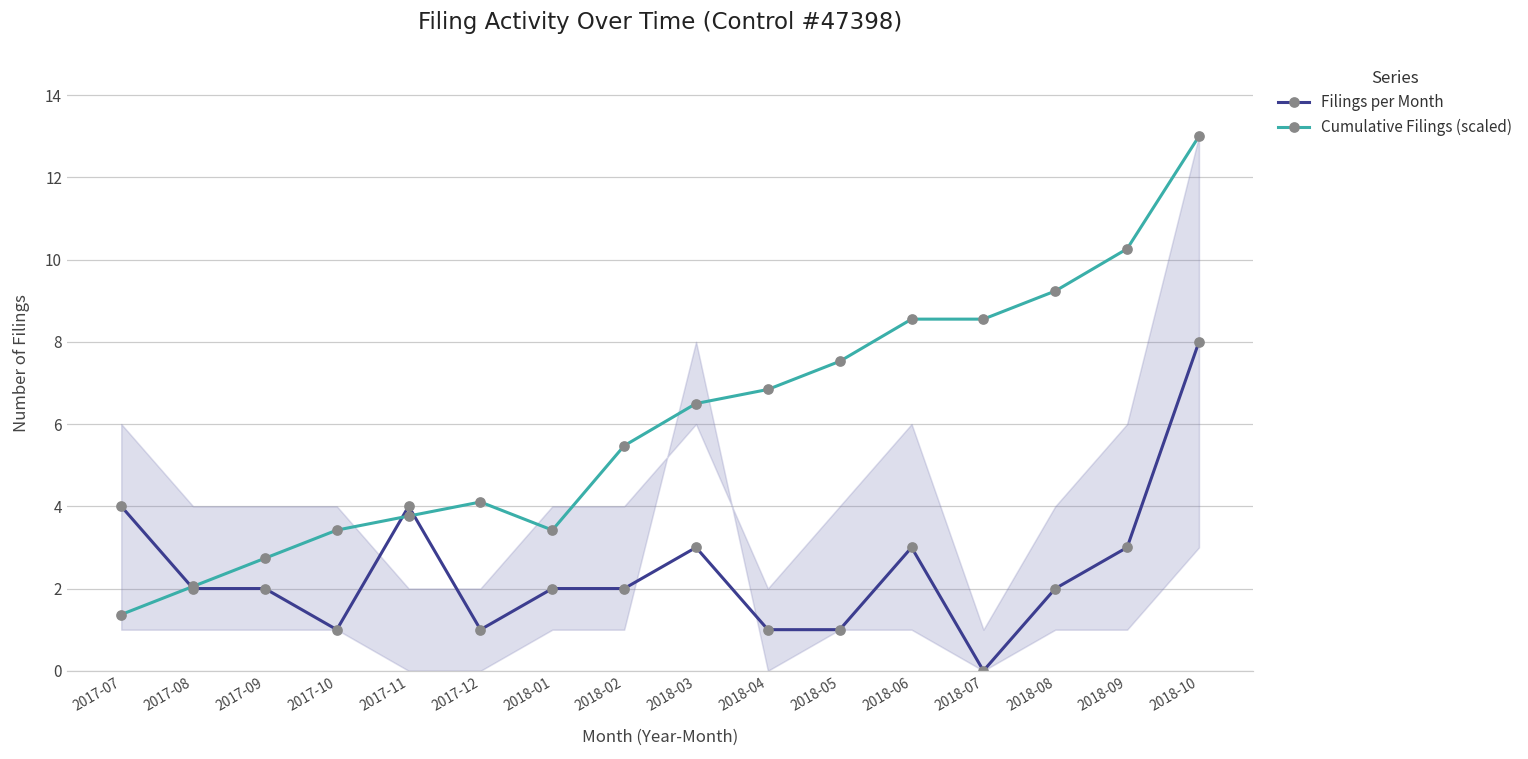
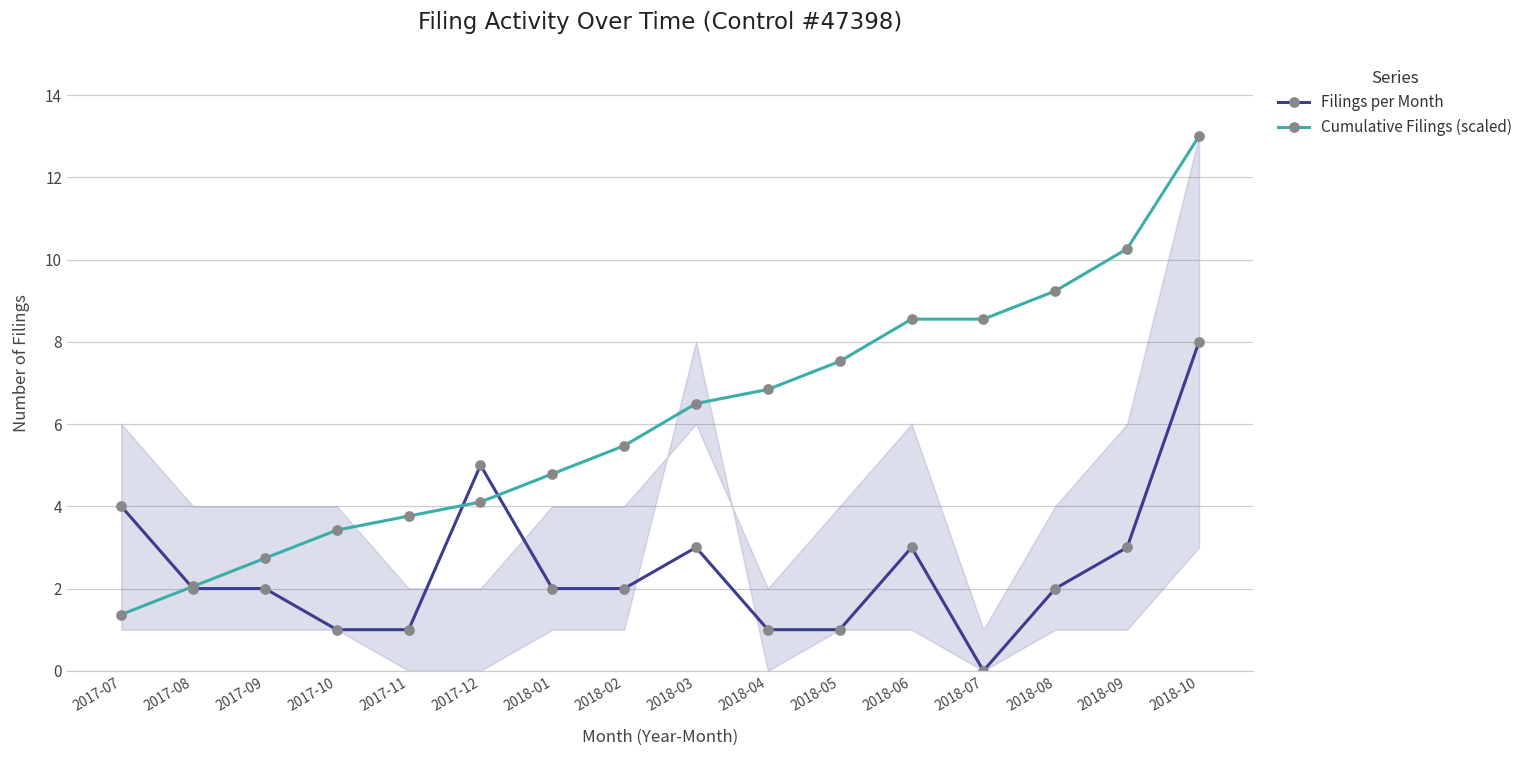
Filings per Month, 2017-11: 4 -> 1
Filings per Month, 2017-12: 1 -> 5
Cumulative Filings (scaled), 2018-01: 3.4 -> 4.8
